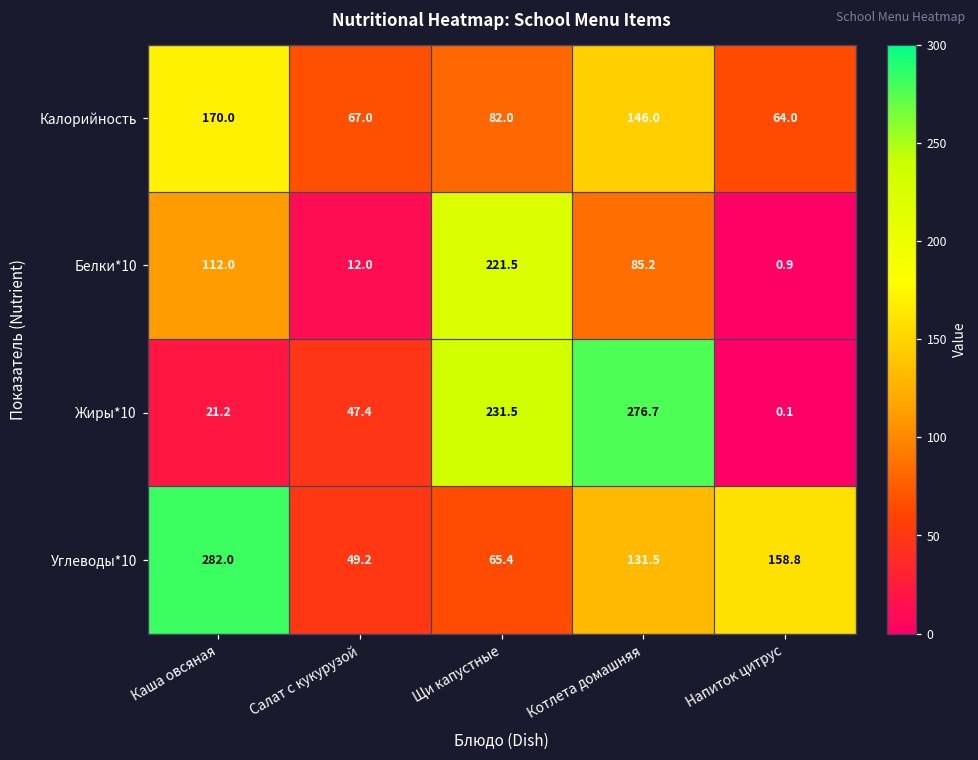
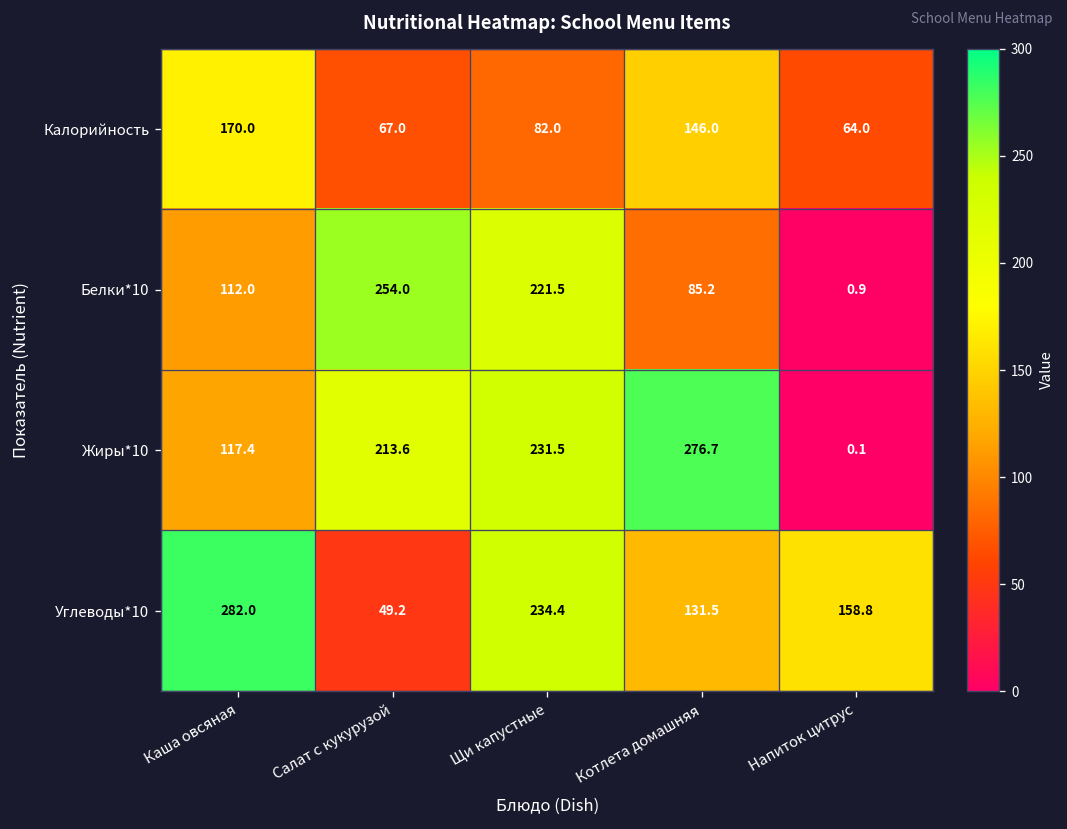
Белки*10, Салат с кукурузой: 12.0 -> 254.0
Жиры*10, Каша овсяная: 21.2 -> 117.4
Жиры*10, Салат с кукурузой: 47.4 -> 213.6
Углеводы*10, Щи капустные: 65.4 -> 234.4
